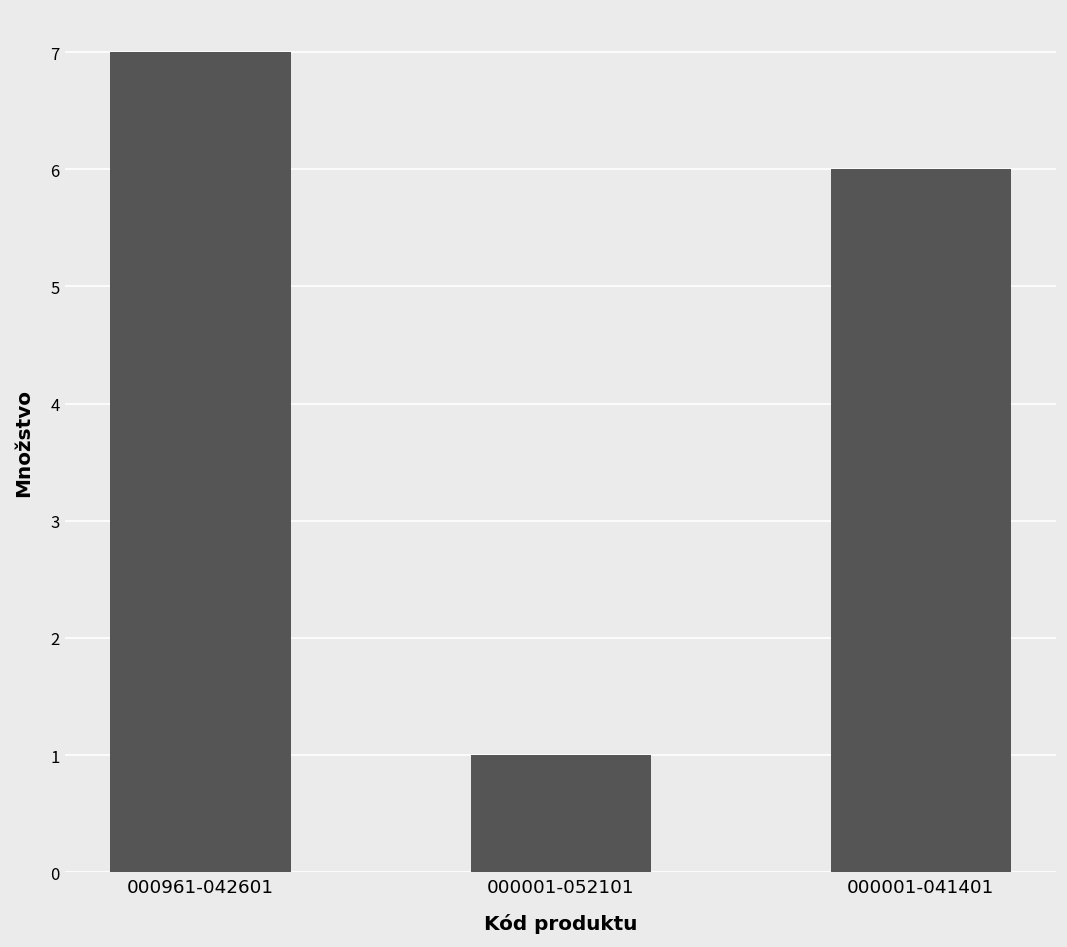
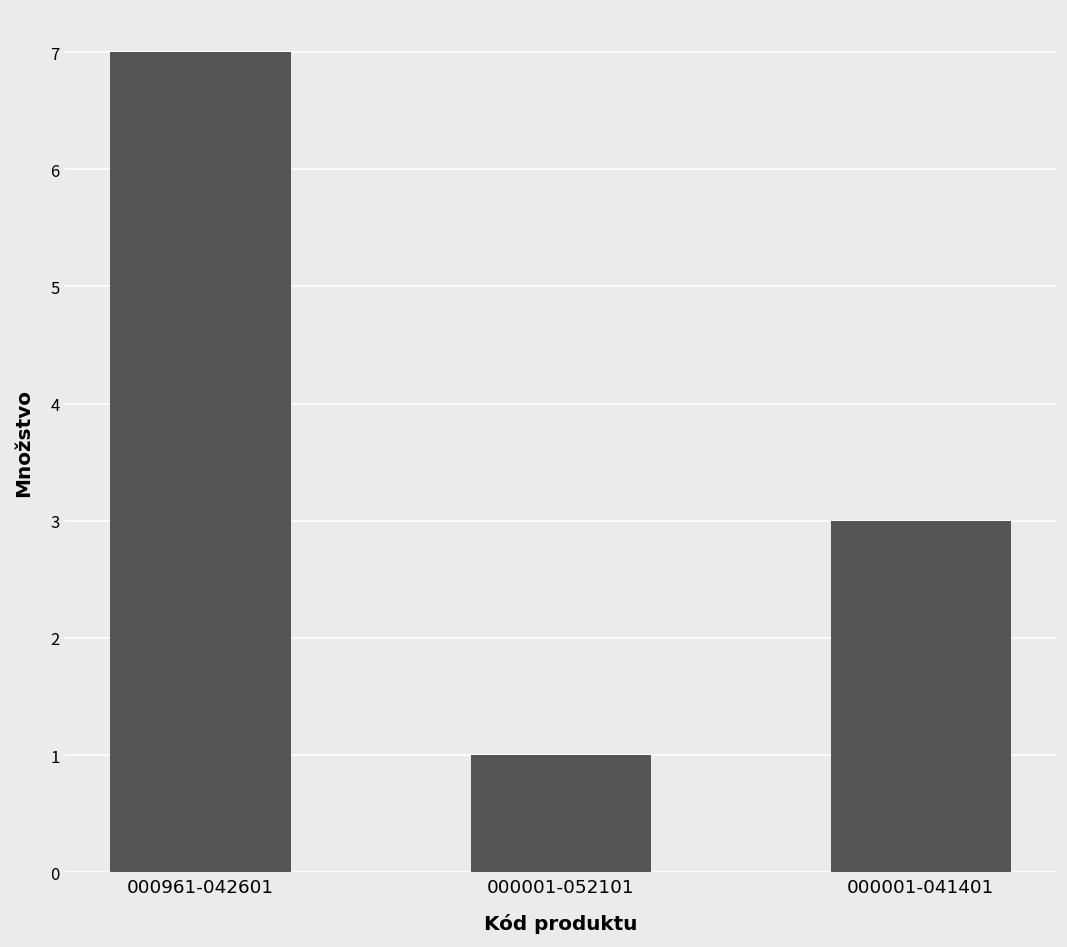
000001-041401: 6 -> 3
